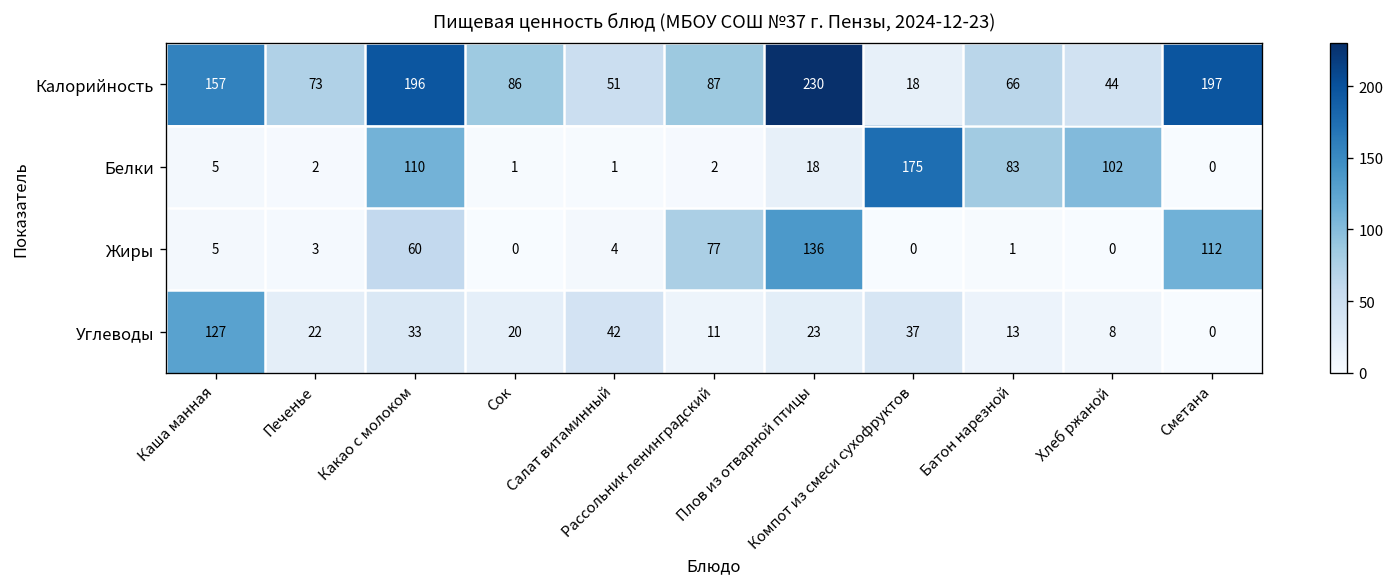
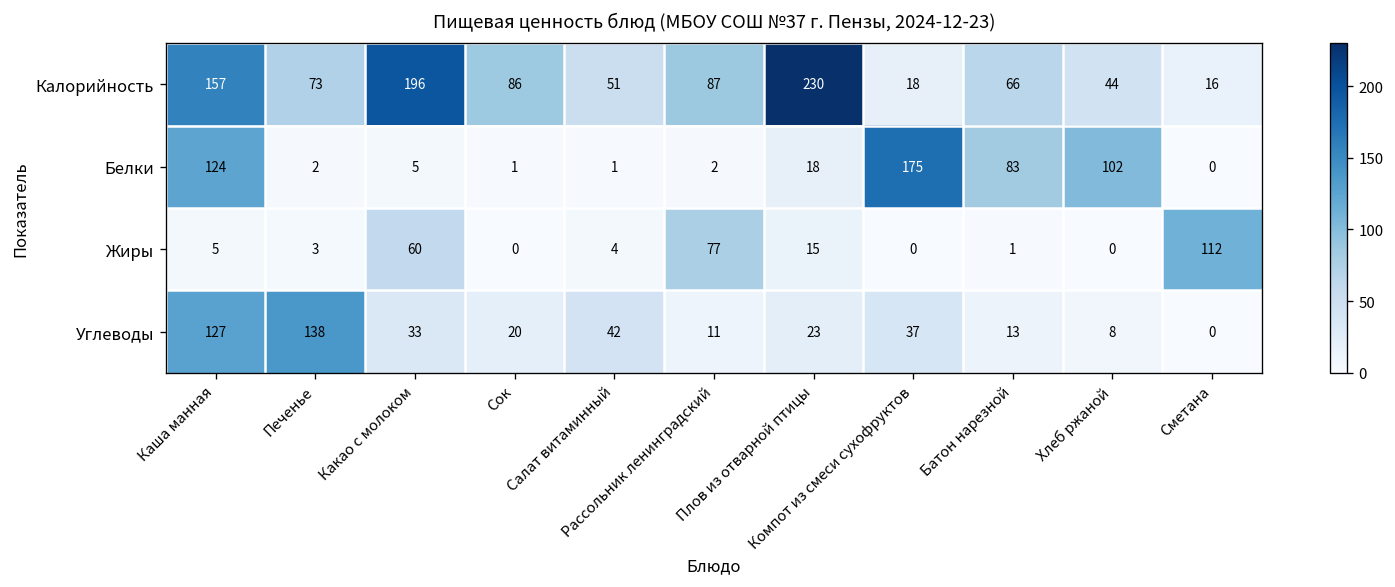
Калорийность, Сметана: 197 -> 16
Белки, Каша манная: 5 -> 124
Белки, Какао с молоком: 110 -> 5
Жиры, Плов из отварной птицы: 136 -> 15
Углеводы, Печенье: 22 -> 138
